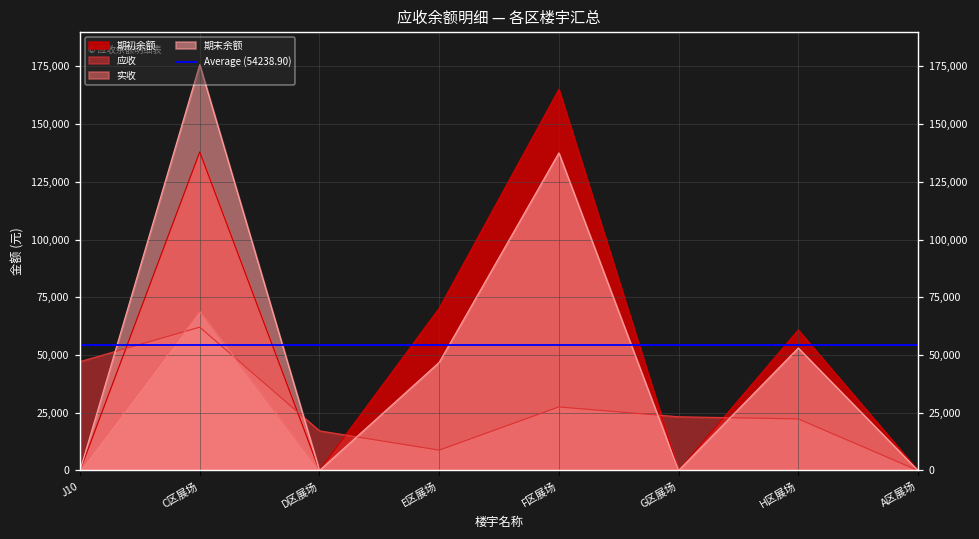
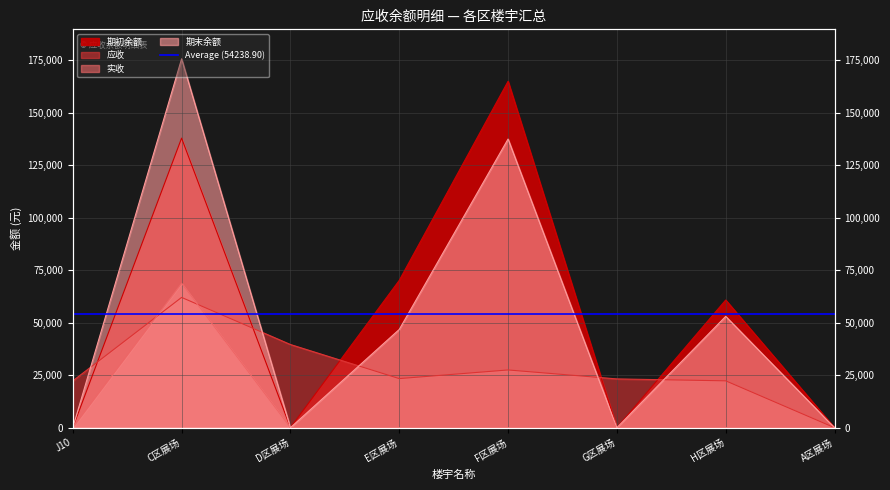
应收, J10: 47,000 -> 22,000
应收, D区展场: 17,000 -> 40,000
应收, E区展场: 9,000 -> 23,000
